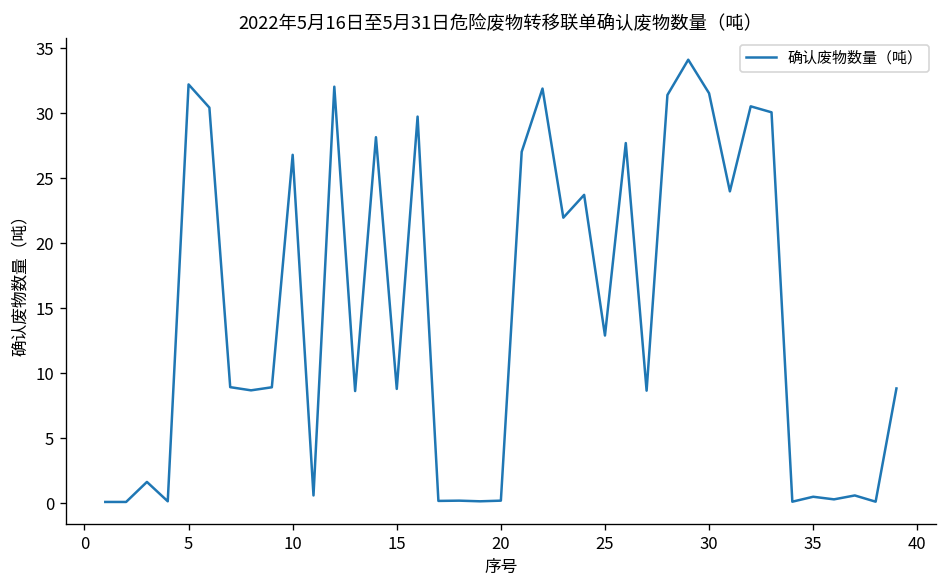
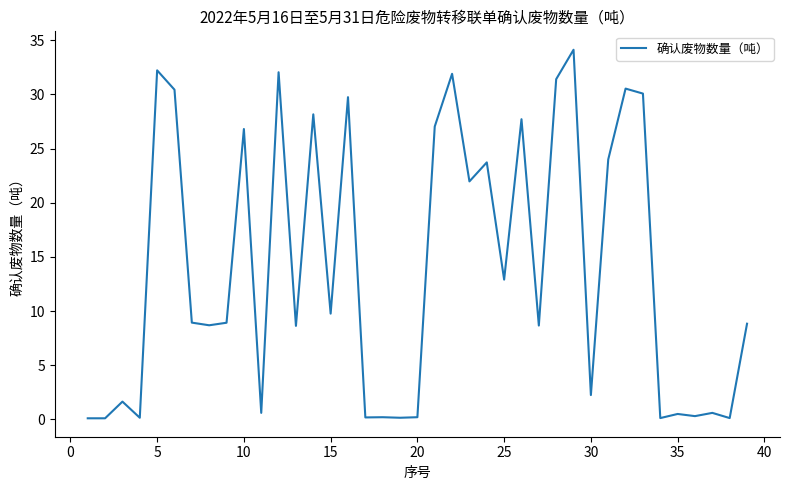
15: 8.8 -> 9.8
30: 31.5 -> 2.2
